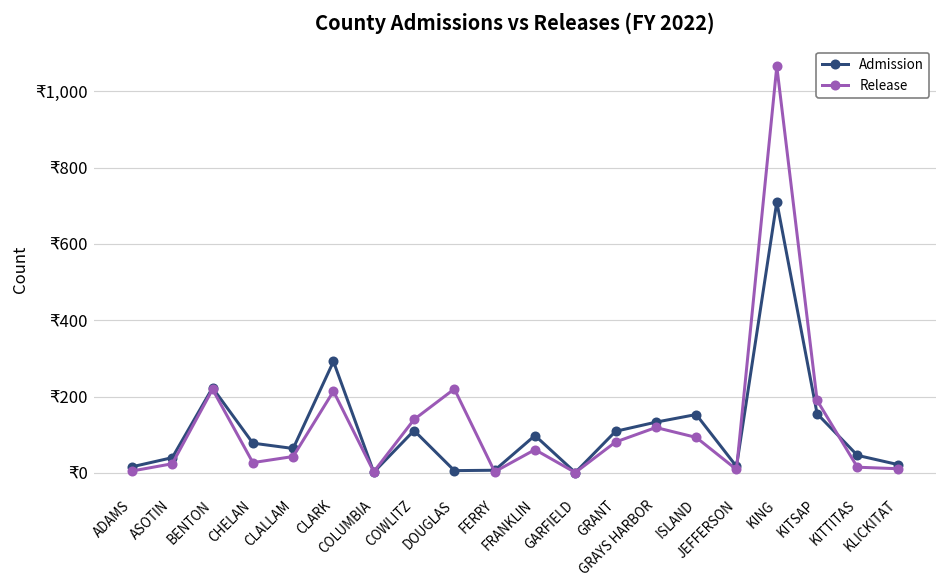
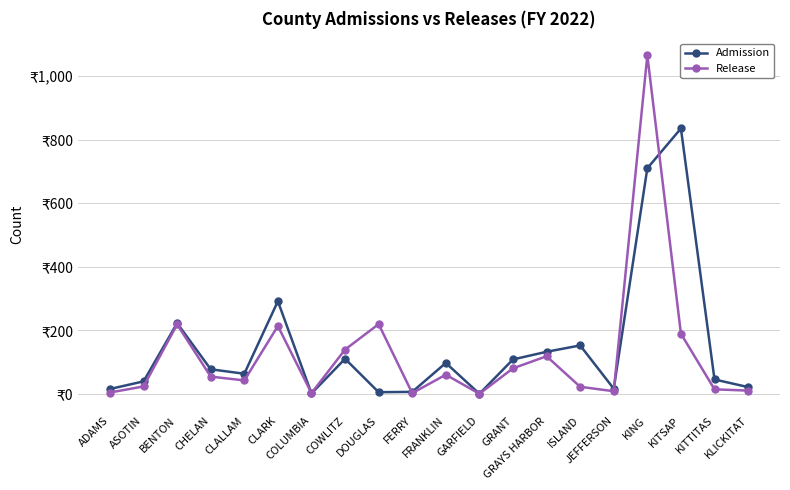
Release, CHELAN: ₹30 -> ₹60
Release, ISLAND: ₹90 -> ₹20
Admission, KITSAP: ₹160 -> ₹840
